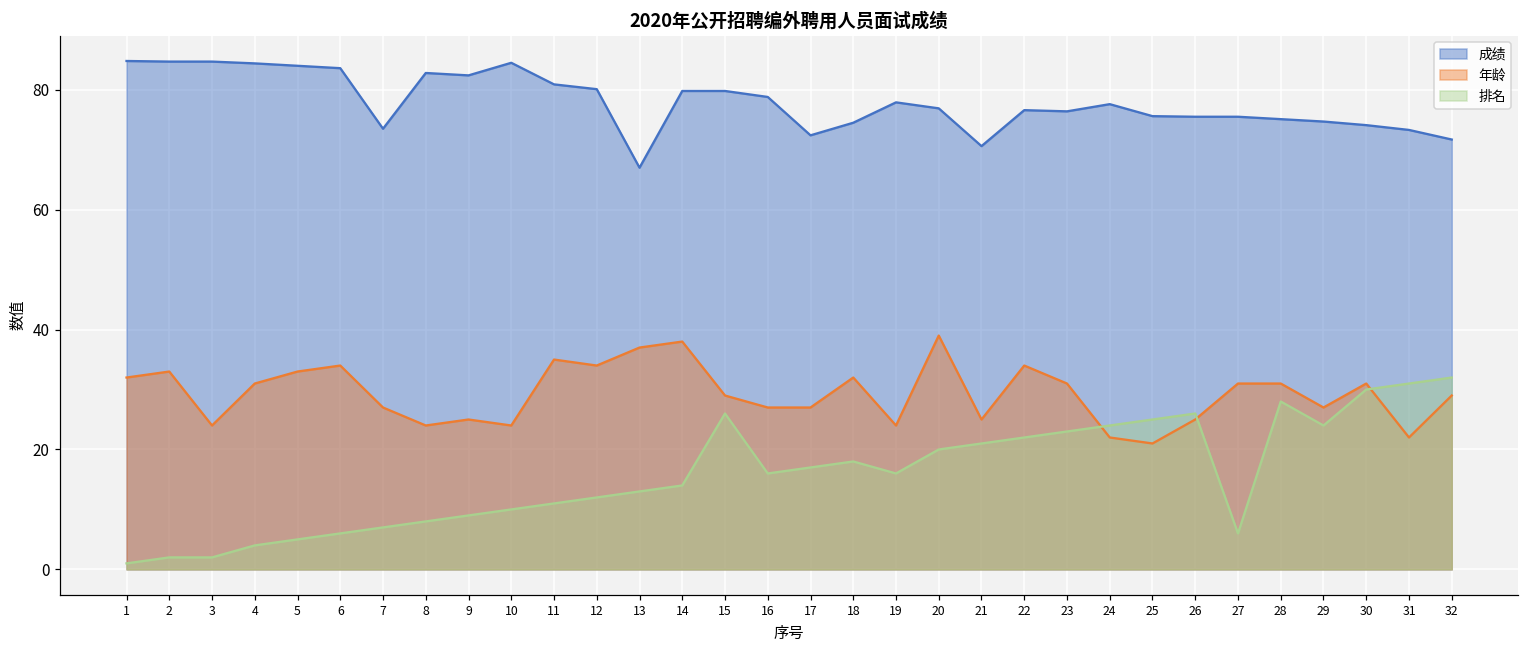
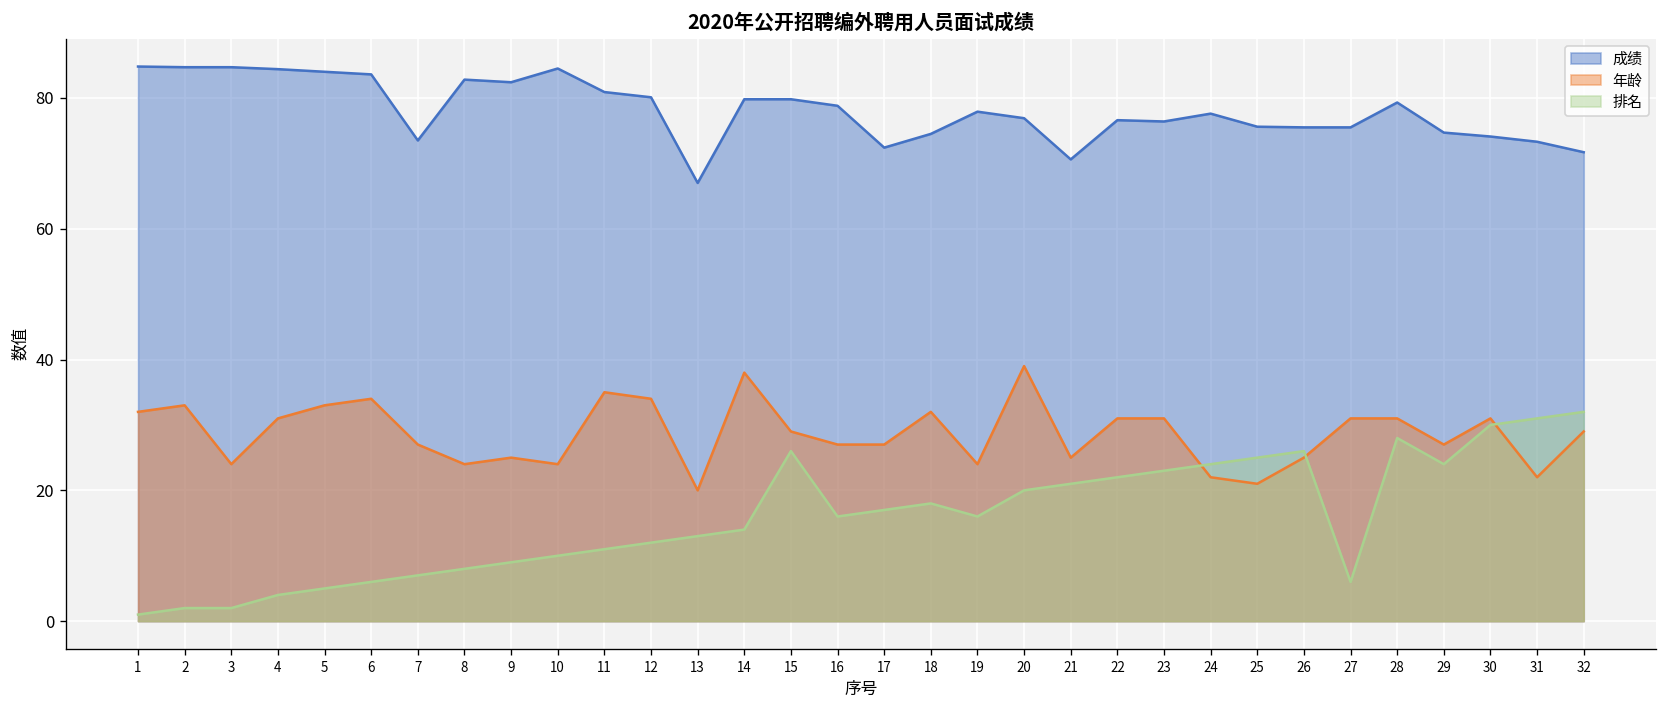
年龄, 13: 37 -> 20
年龄, 22: 34 -> 31
成绩, 28: 75 -> 79
